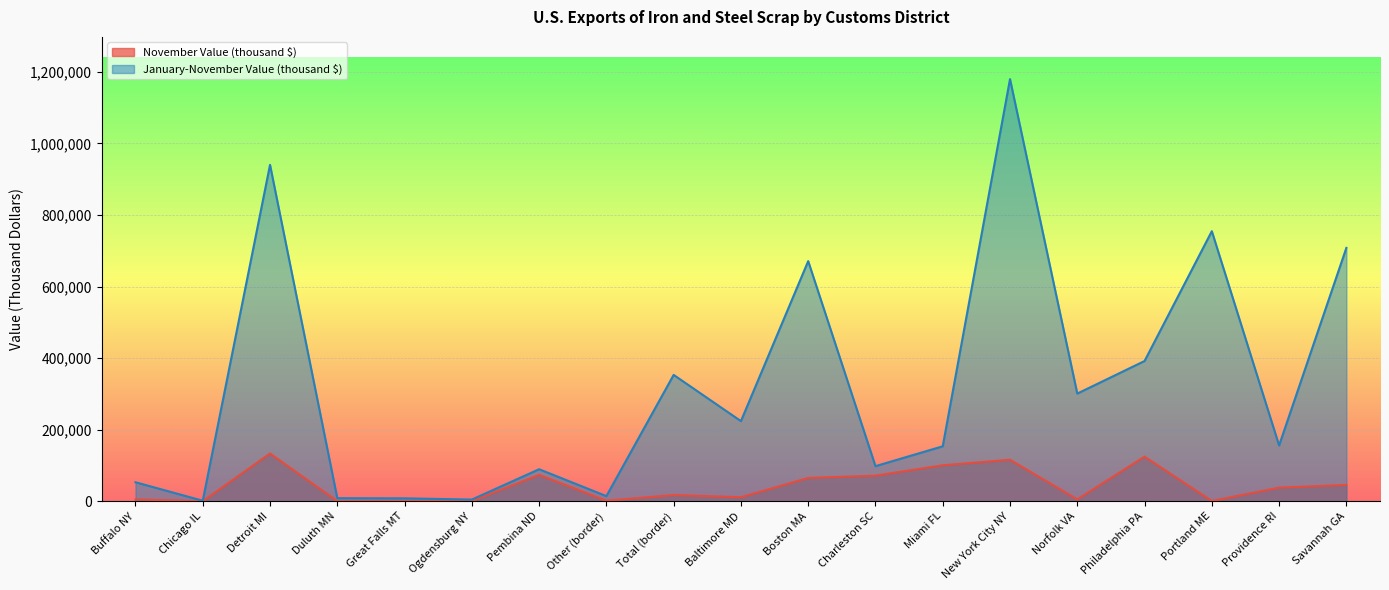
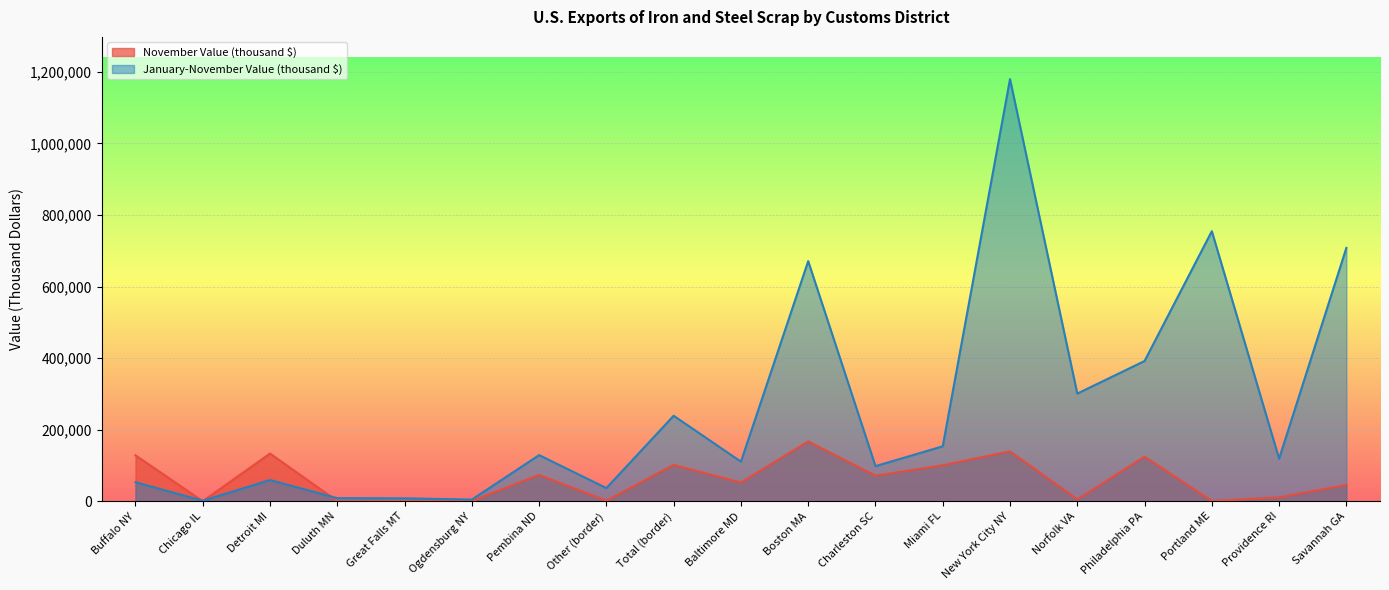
November Value (thousand $), Buffalo NY: 10,000 -> 130,000
January-November Value (thousand $), Detroit MI: 940,000 -> 60,000
January-November Value (thousand $), Pembina ND: 90,000 -> 130,000
January-November Value (thousand $), Other (border): 10,000 -> 40,000
November Value (thousand $), Total (border): 20,000 -> 100,000
January-November Value (thousand $), Total (border): 350,000 -> 240,000
November Value (thousand $), Baltimore MD: 10,000 -> 50,000
January-November Value (thousand $), Baltimore MD: 220,000 -> 110,000
November Value (thousand $), Boston MA: 70,000 -> 170,000
November Value (thousand $), New York City NY: 120,000 -> 140,000
November Value (thousand $), Providence RI: 40,000 -> 10,000
January-November Value (thousand $), Providence RI: 160,000 -> 120,000
